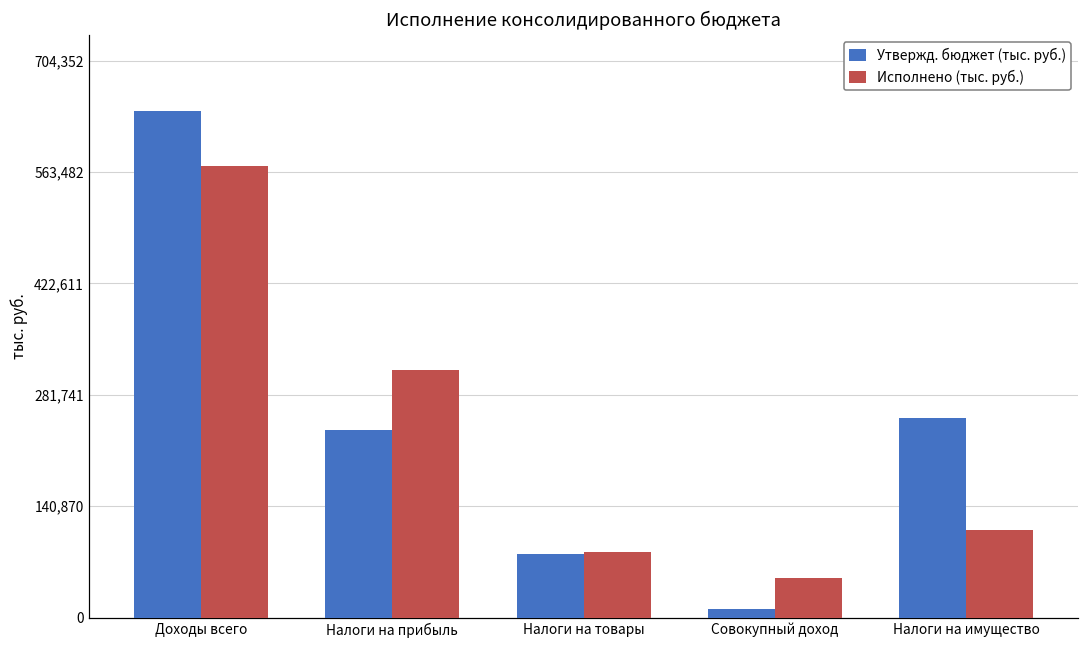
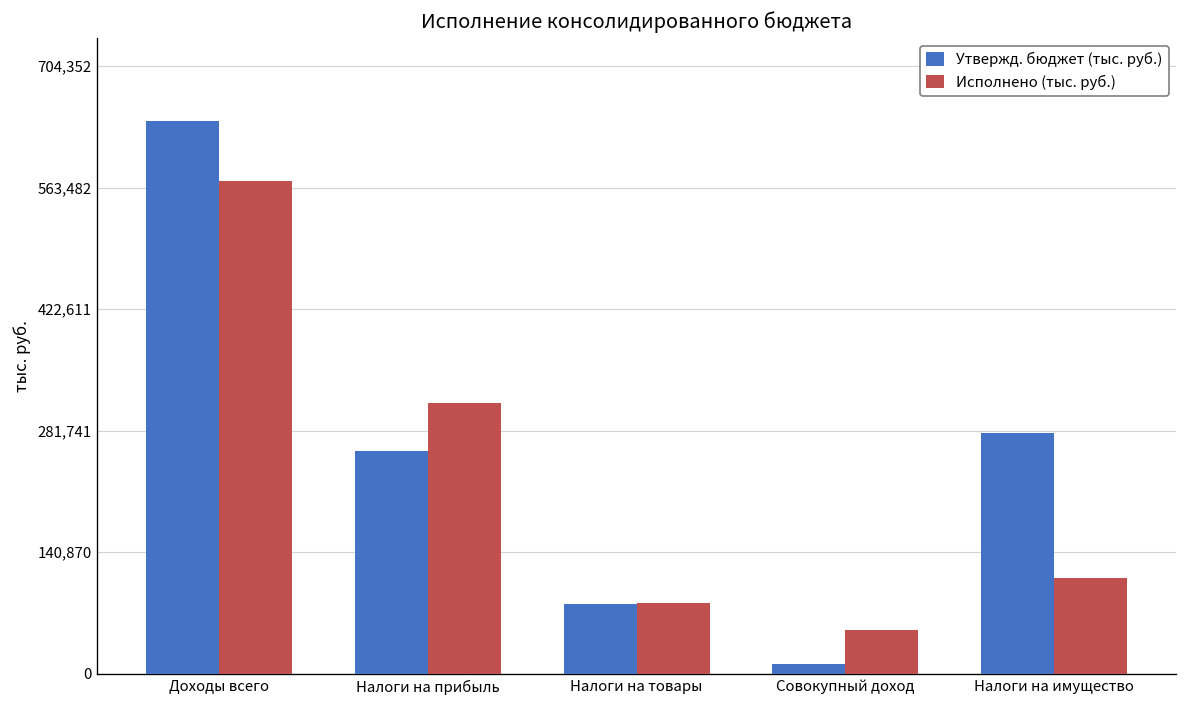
Утвержд. бюджет (тыс. руб.), Налоги на прибыль: 240,000 -> 260,000
Утвержд. бюджет (тыс. руб.), Налоги на имущество: 250,000 -> 280,000
